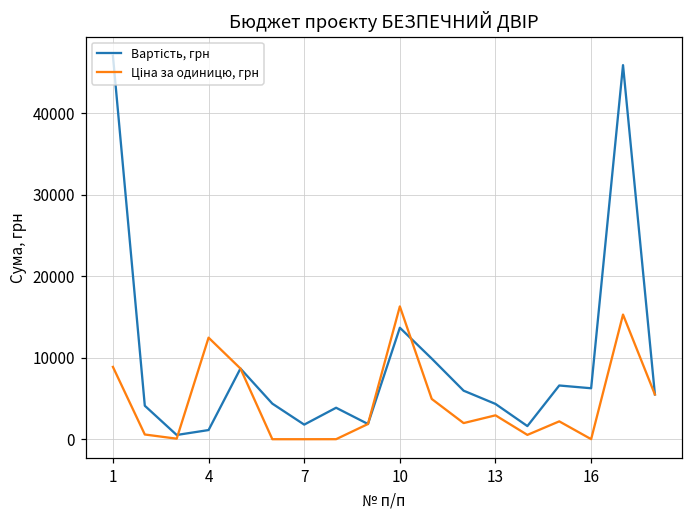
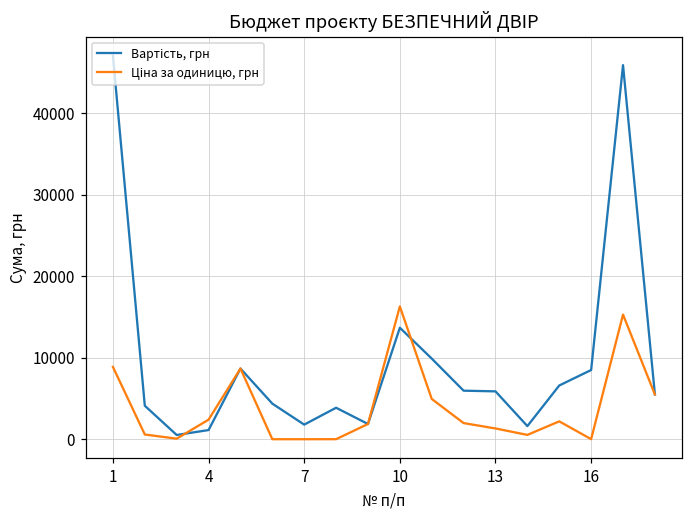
Ціна за одиницю, грн, 4: 12000 -> 2000
Вартість, грн, 13: 4000 -> 6000
Ціна за одиницю, грн, 13: 3000 -> 1000
Вартість, грн, 16: 6000 -> 9000
